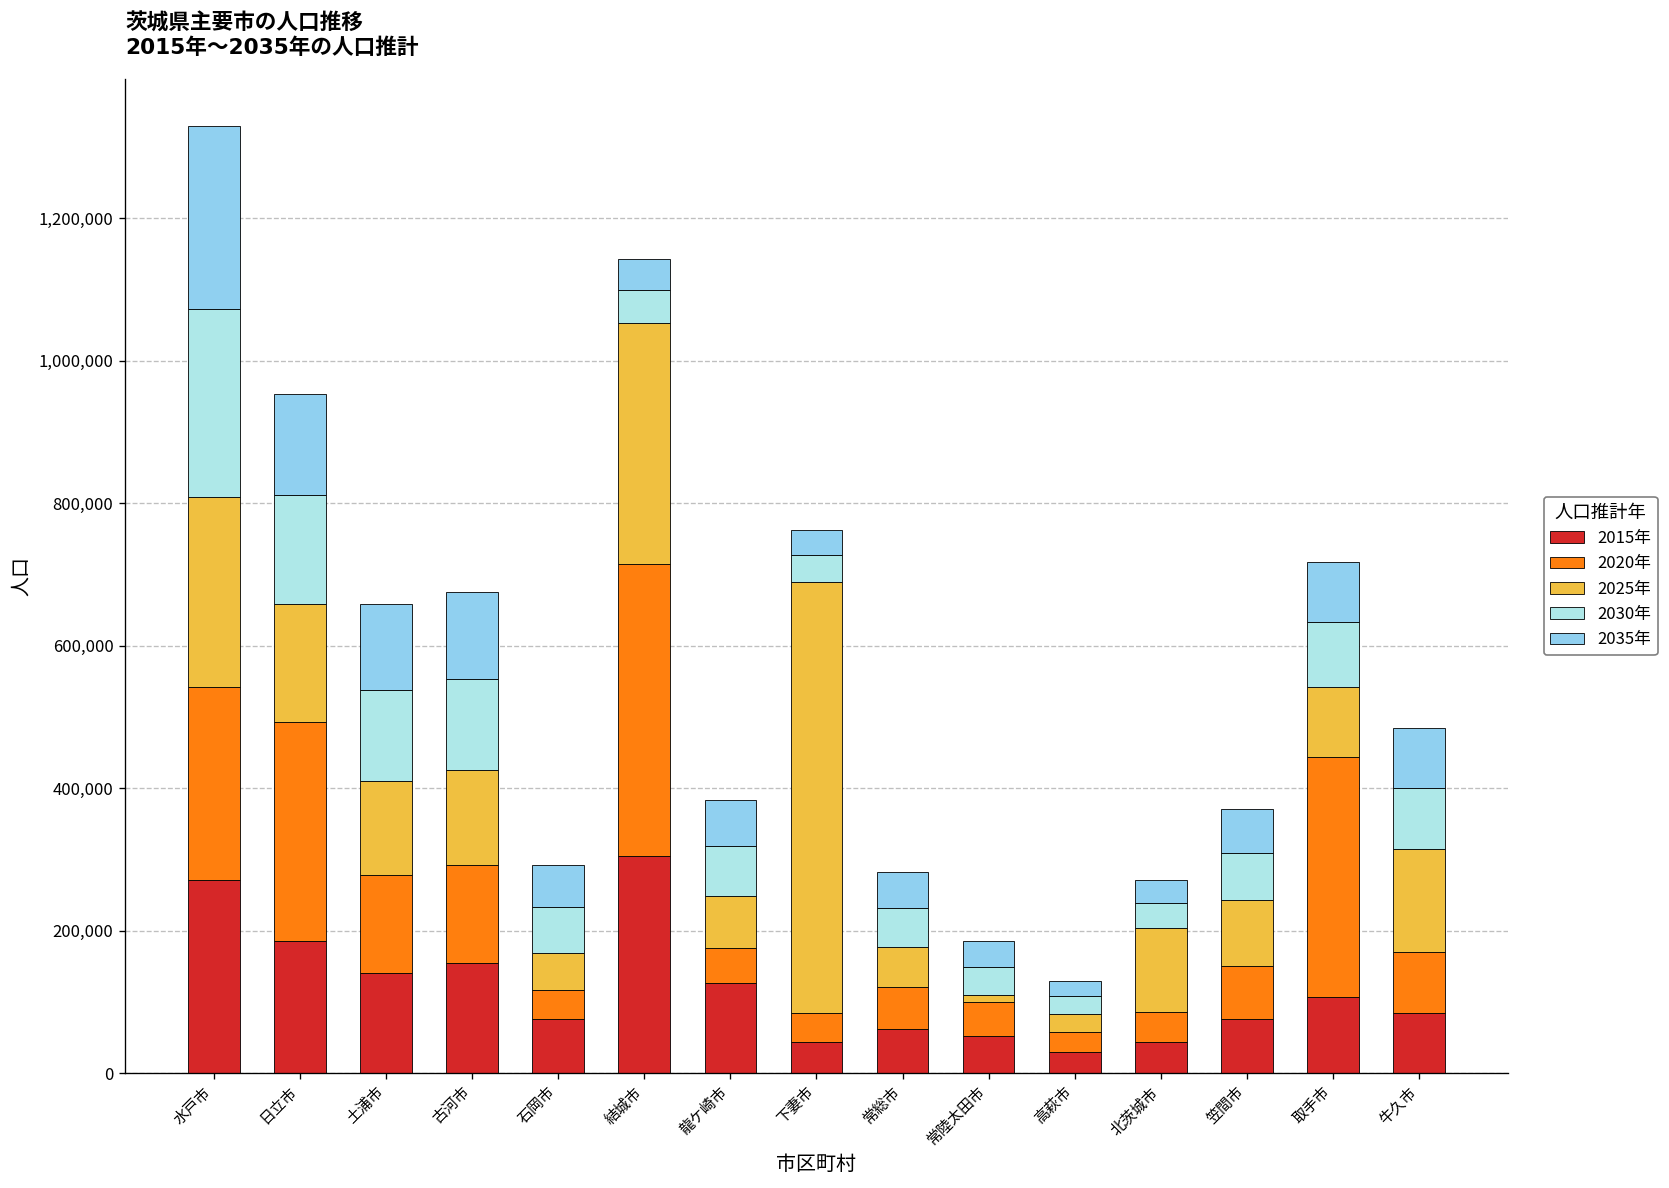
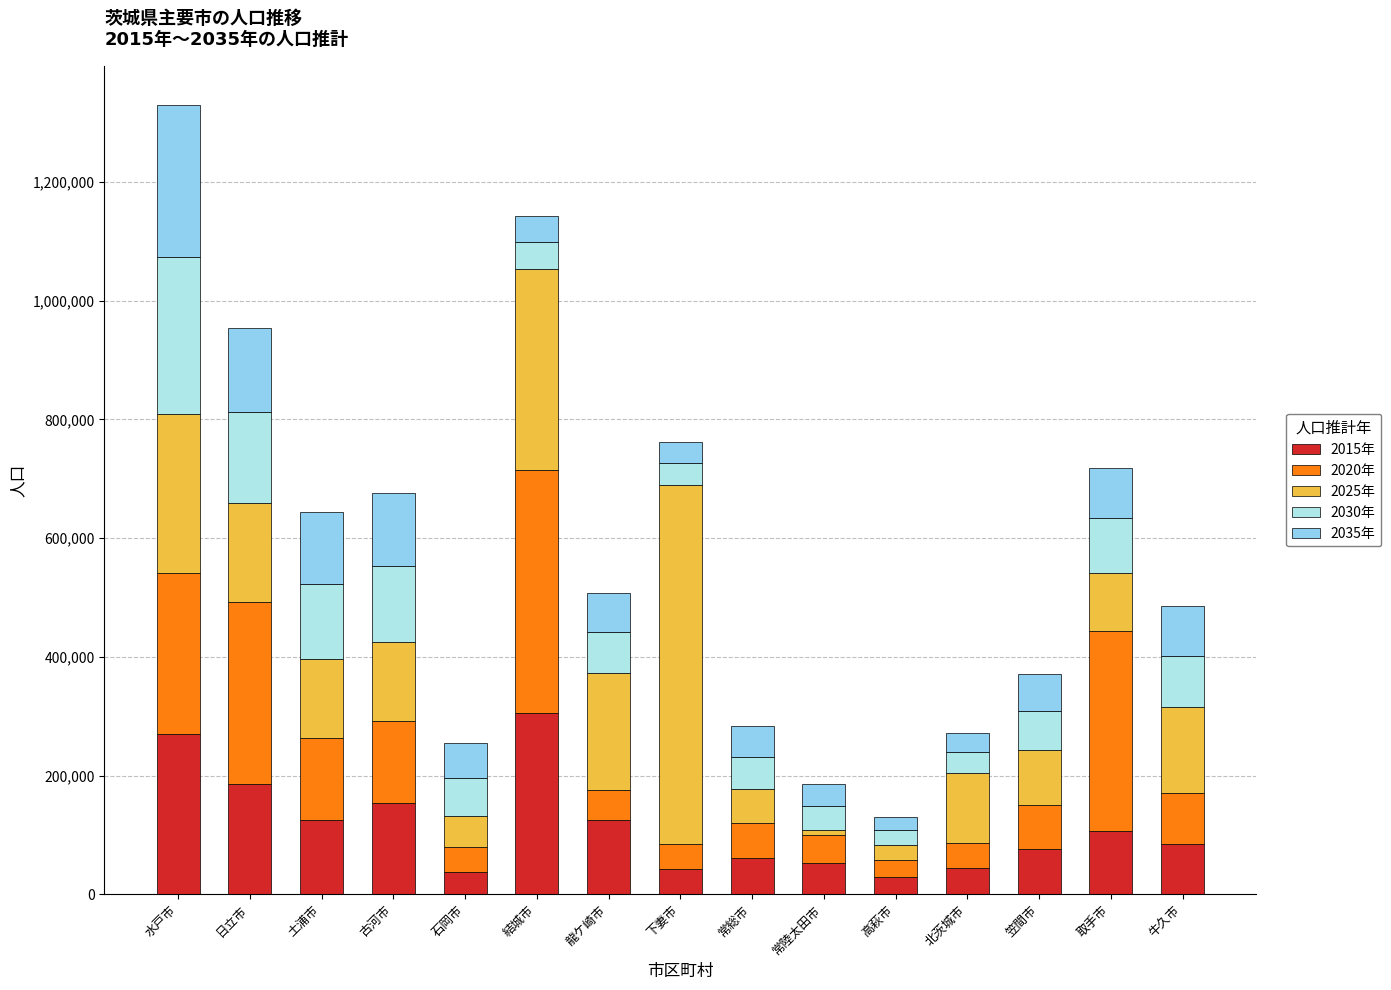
2015年, 土浦市: 140,000 -> 130,000
2015年, 石岡市: 80,000 -> 40,000
2025年, 龍ケ崎市: 70,000 -> 200,000
